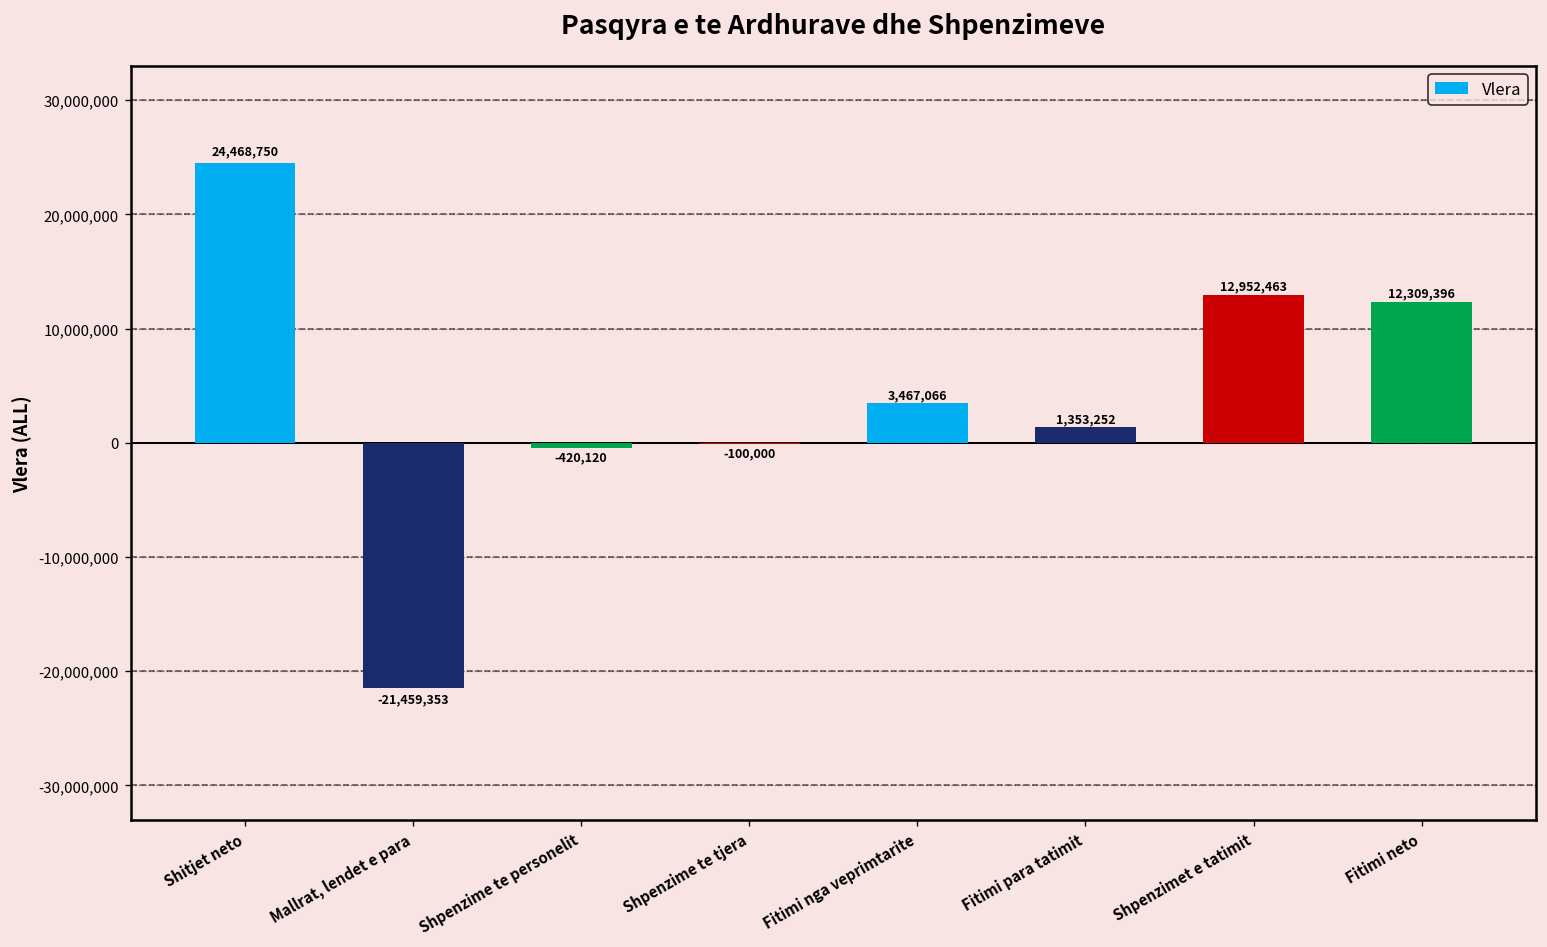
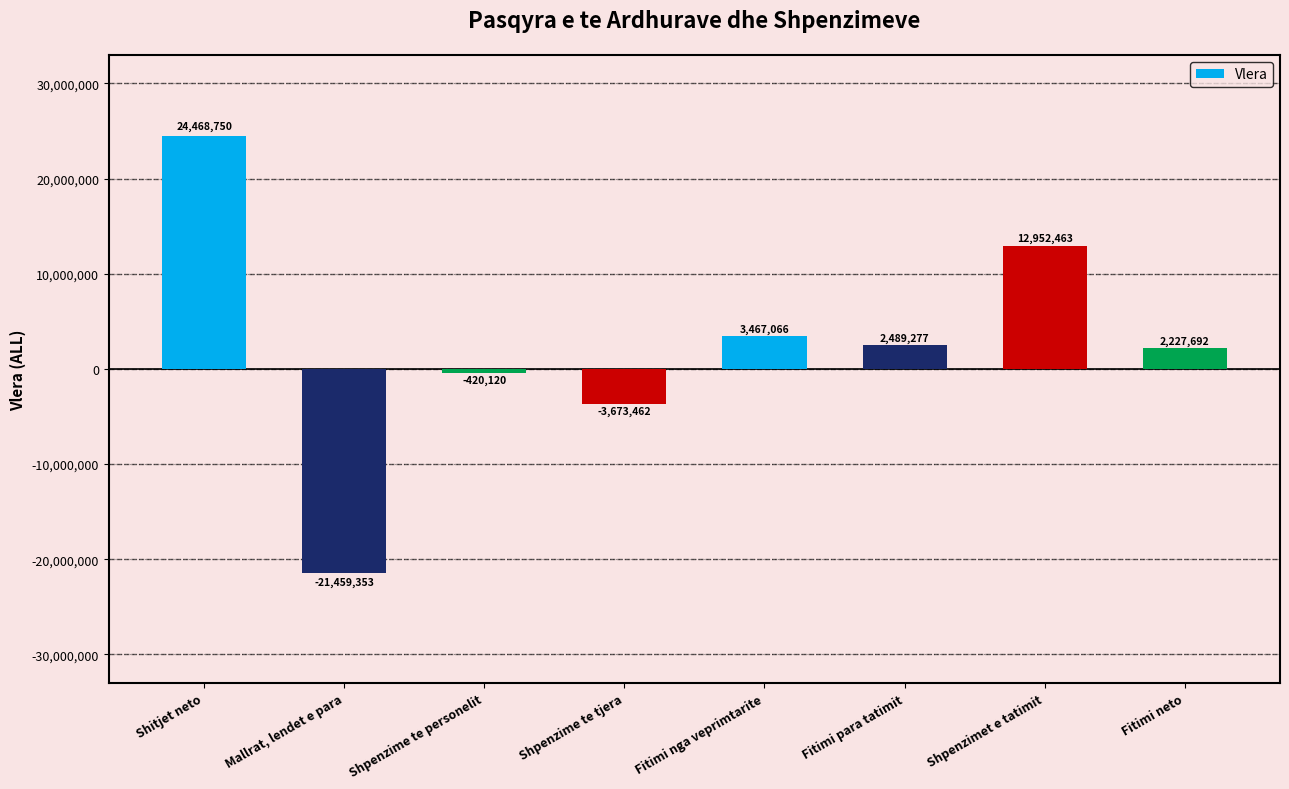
Shpenzime te tjera: -100,000 -> -3,673,462
Fitimi para tatimit: 1,353,252 -> 2,489,277
Fitimi neto: 12,309,396 -> 2,227,692
